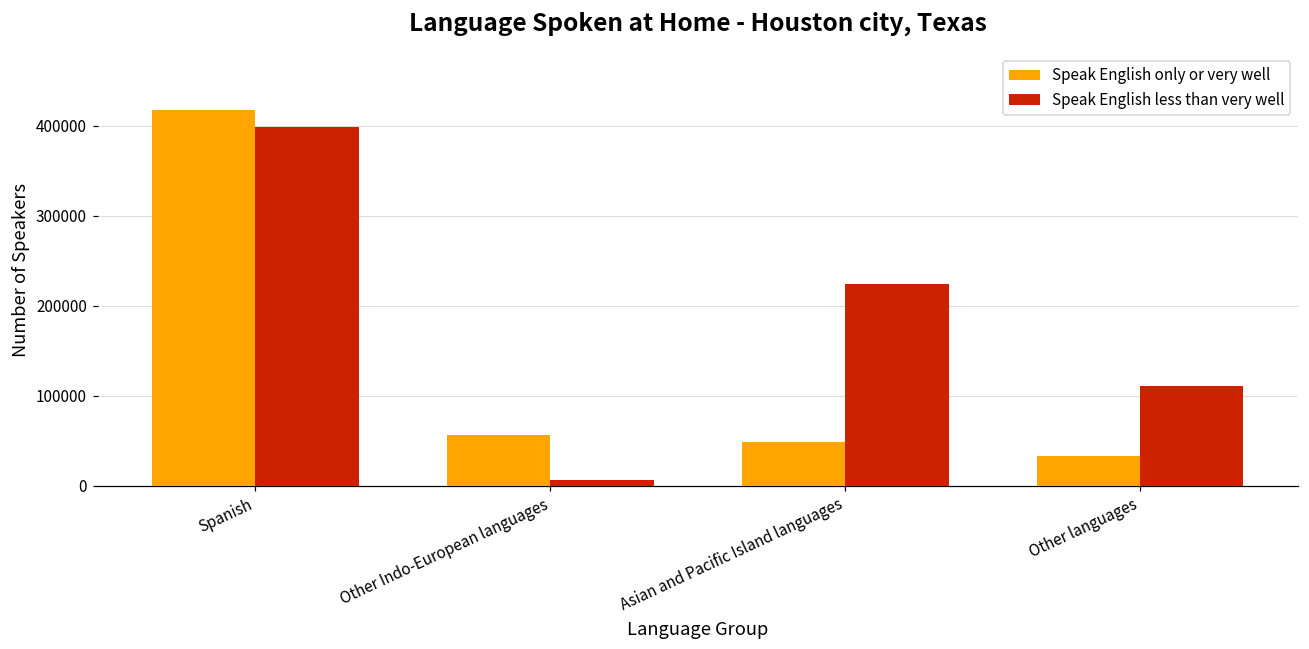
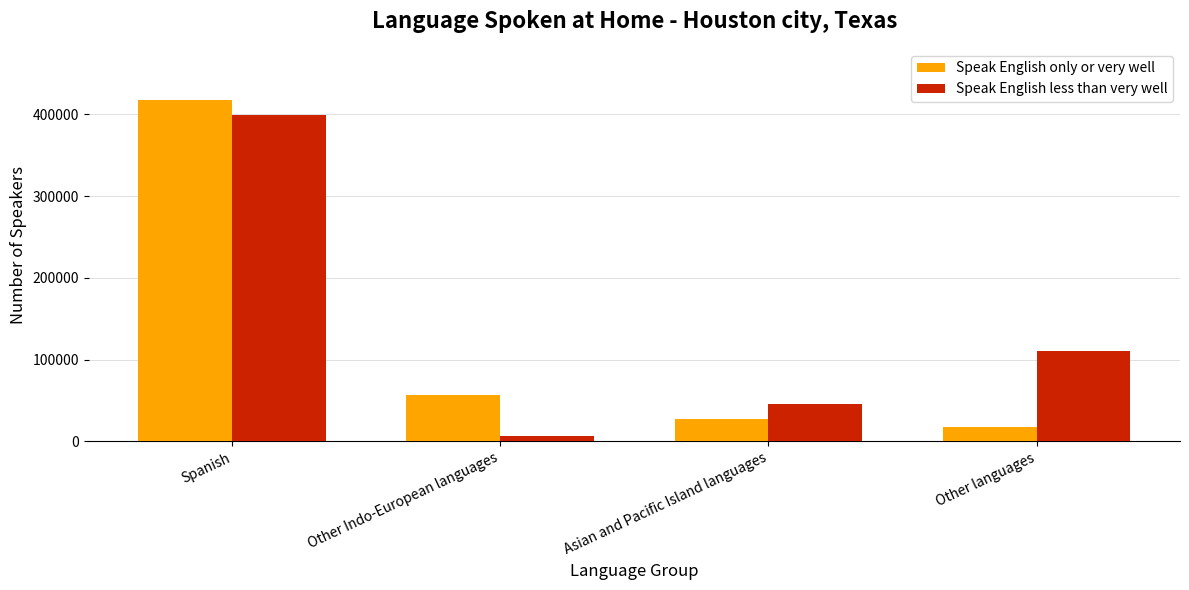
Speak English only or very well, Asian and Pacific Island languages: 50000 -> 30000
Speak English less than very well, Asian and Pacific Island languages: 220000 -> 50000
Speak English only or very well, Other languages: 30000 -> 20000
